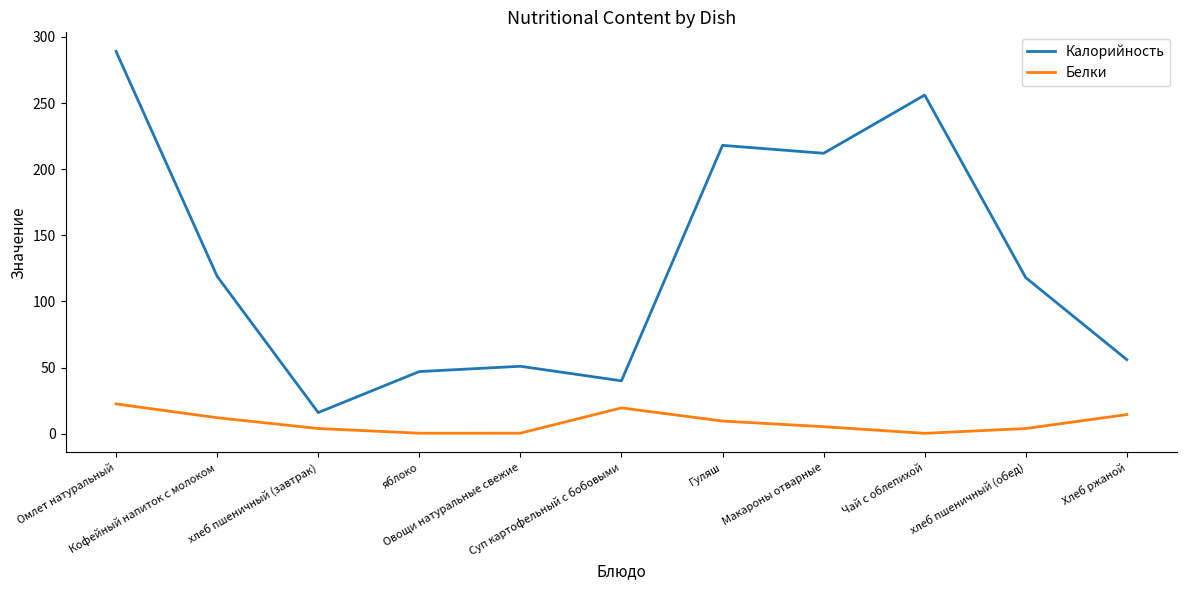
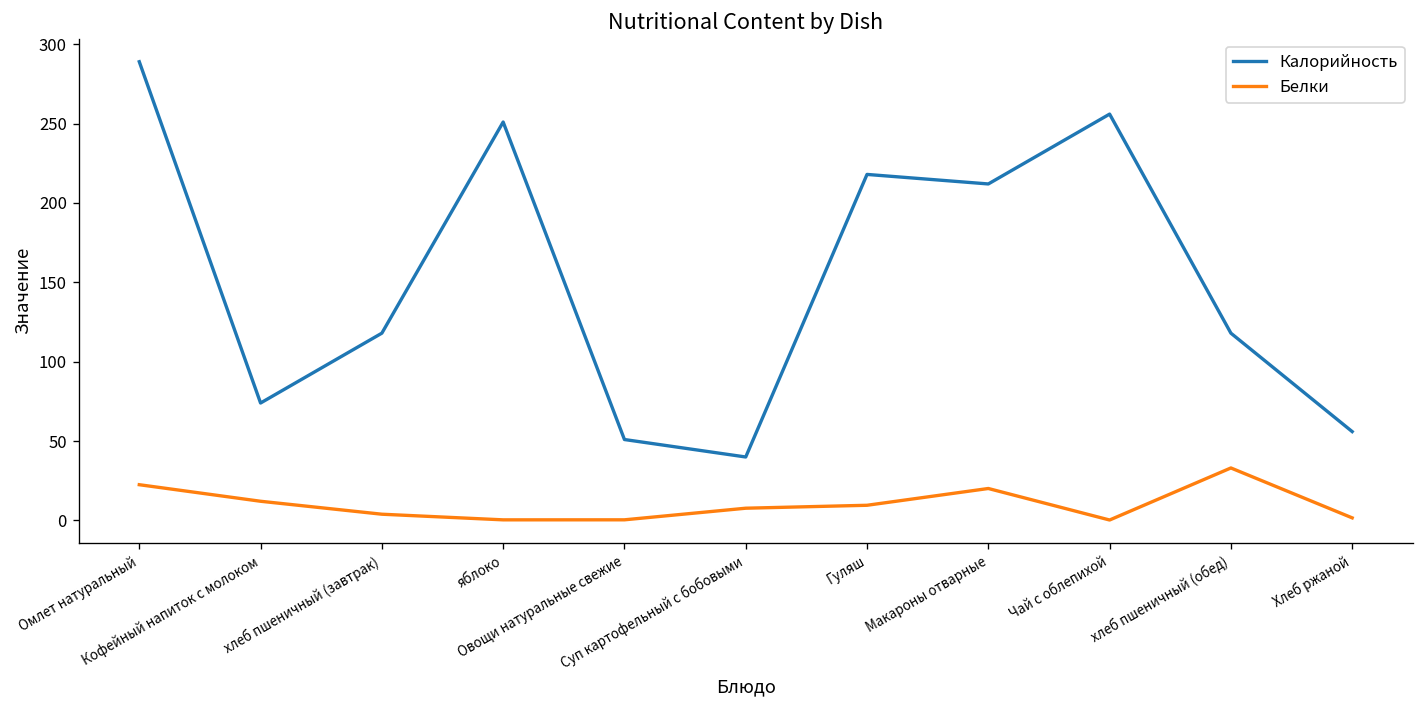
Калорийность, Кофейный напиток с молоком: 119 -> 74
Калорийность, хлеб пшеничный (завтрак): 16 -> 118
Калорийность, яблоко: 47 -> 251
Белки, Суп картофельный с бобовыми: 20 -> 8
Белки, Макароны отварные: 5 -> 20
Белки, хлеб пшеничный (обед): 4 -> 33
Белки, Хлеб ржаной: 14 -> 2
